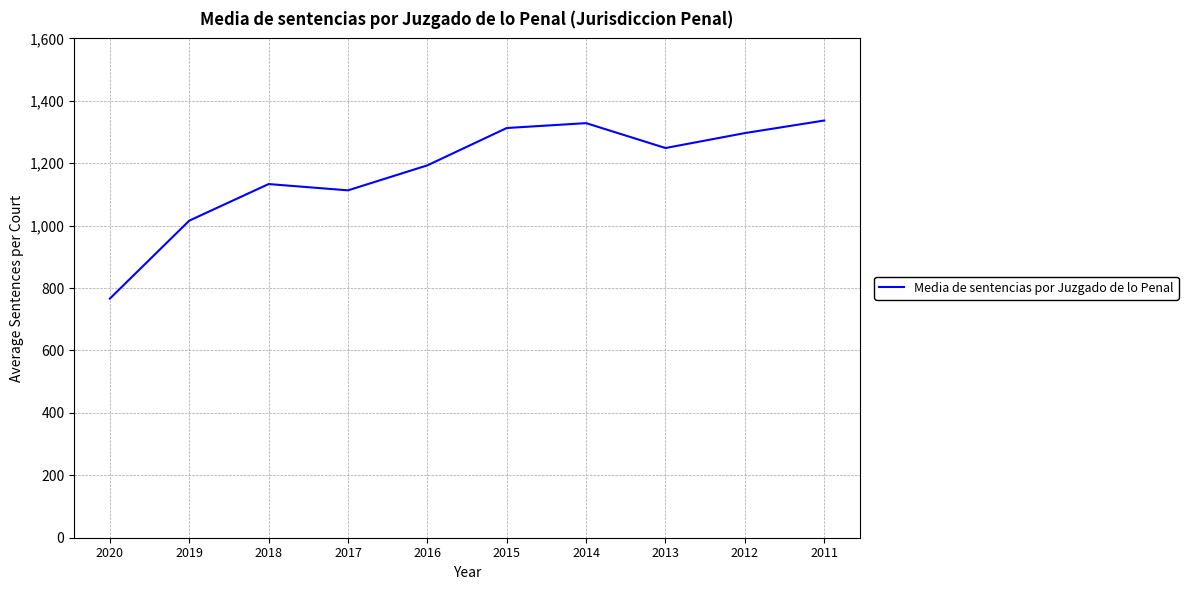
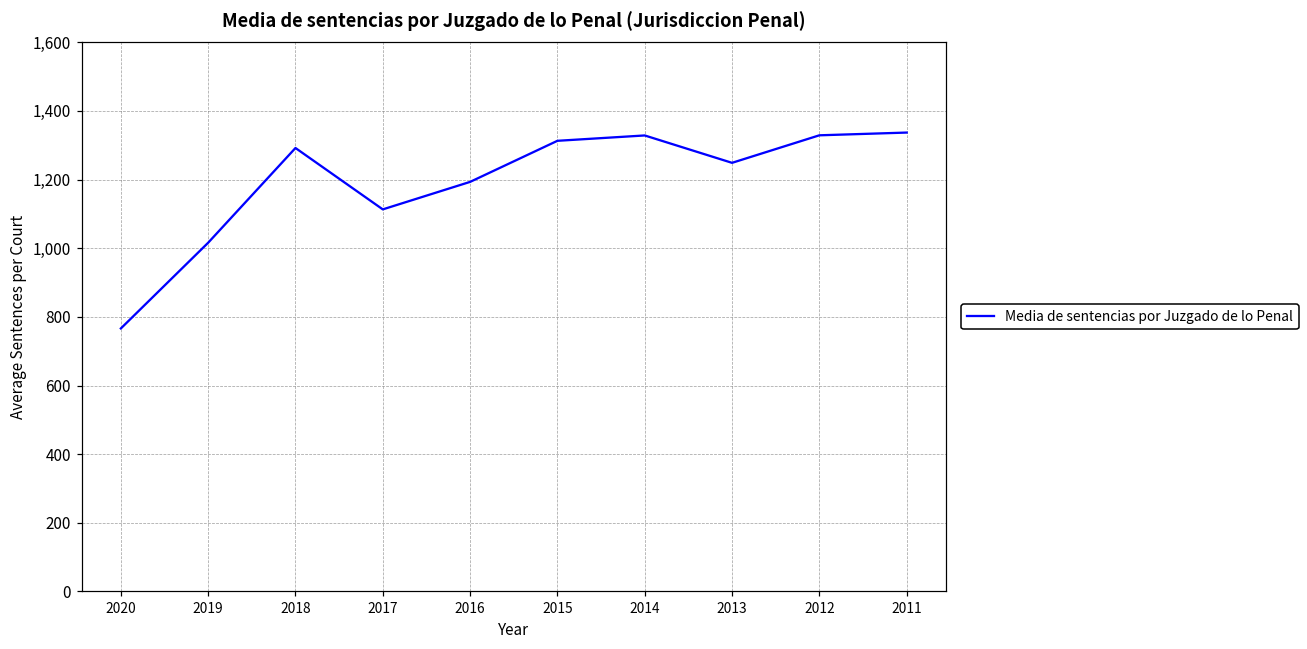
2018: 1,130 -> 1,290
2012: 1,300 -> 1,330
